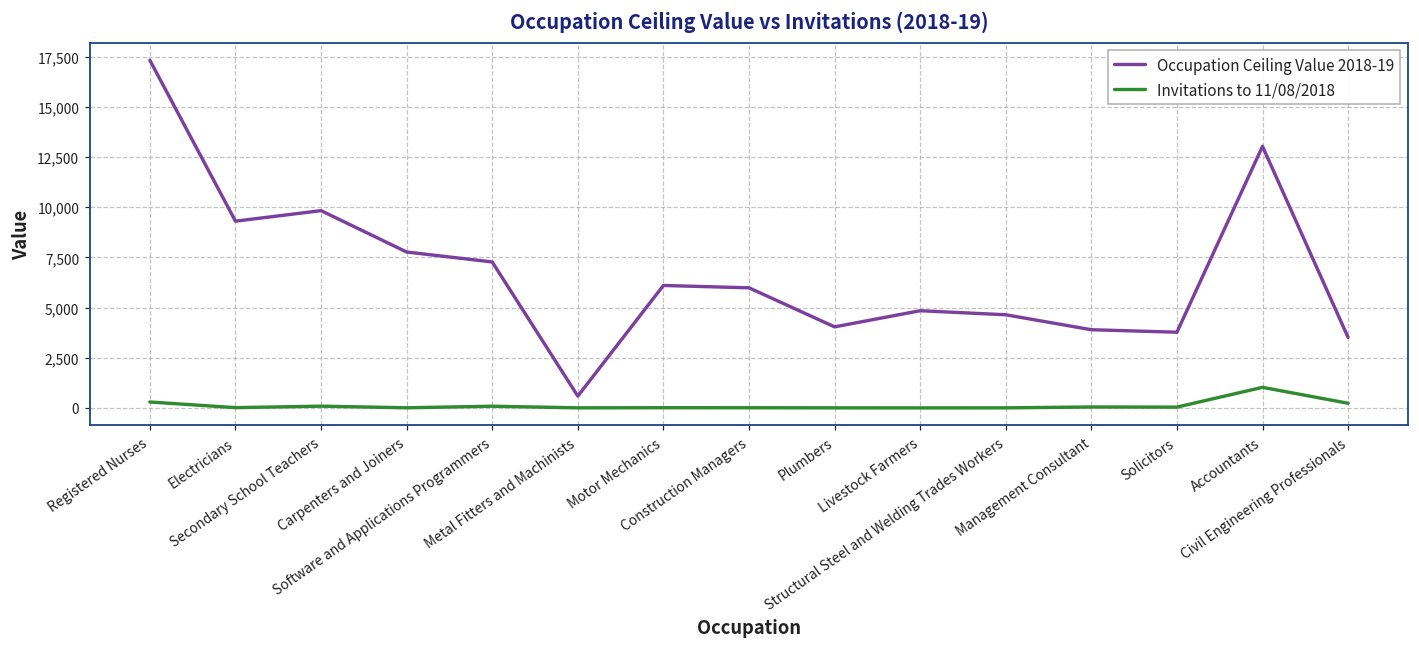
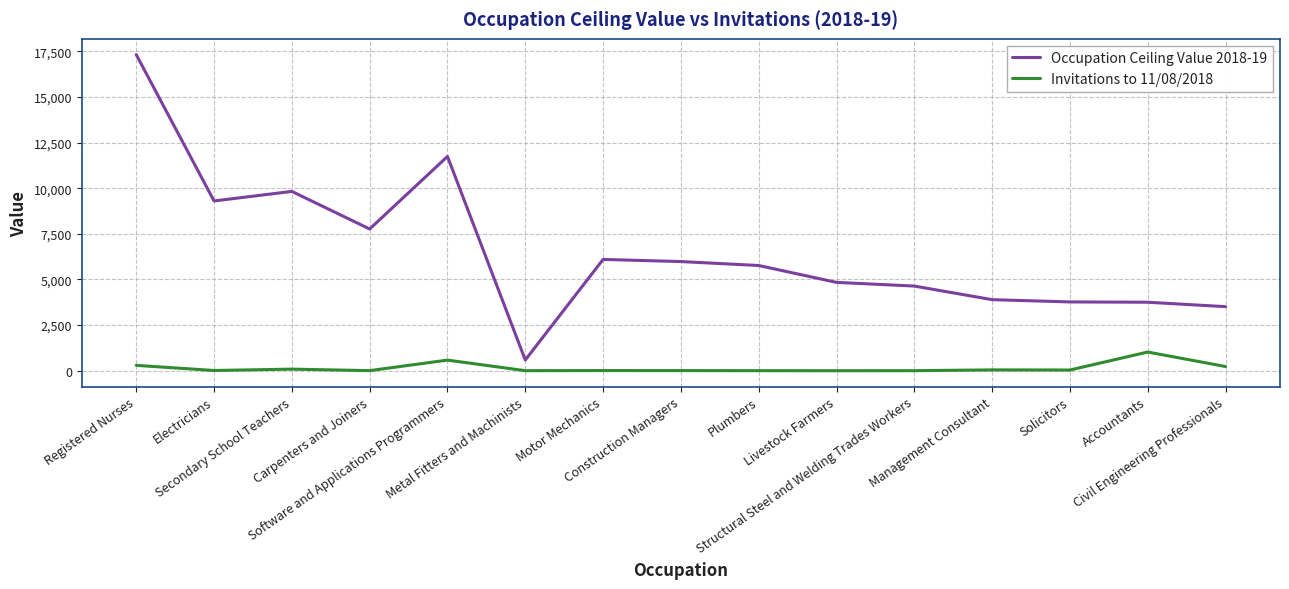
Occupation Ceiling Value 2018-19, Software and Applications Programmers: 7,300 -> 11,700
Invitations to 11/08/2018, Software and Applications Programmers: 100 -> 600
Occupation Ceiling Value 2018-19, Plumbers: 4,000 -> 5,800
Occupation Ceiling Value 2018-19, Accountants: 13,000 -> 3,800
